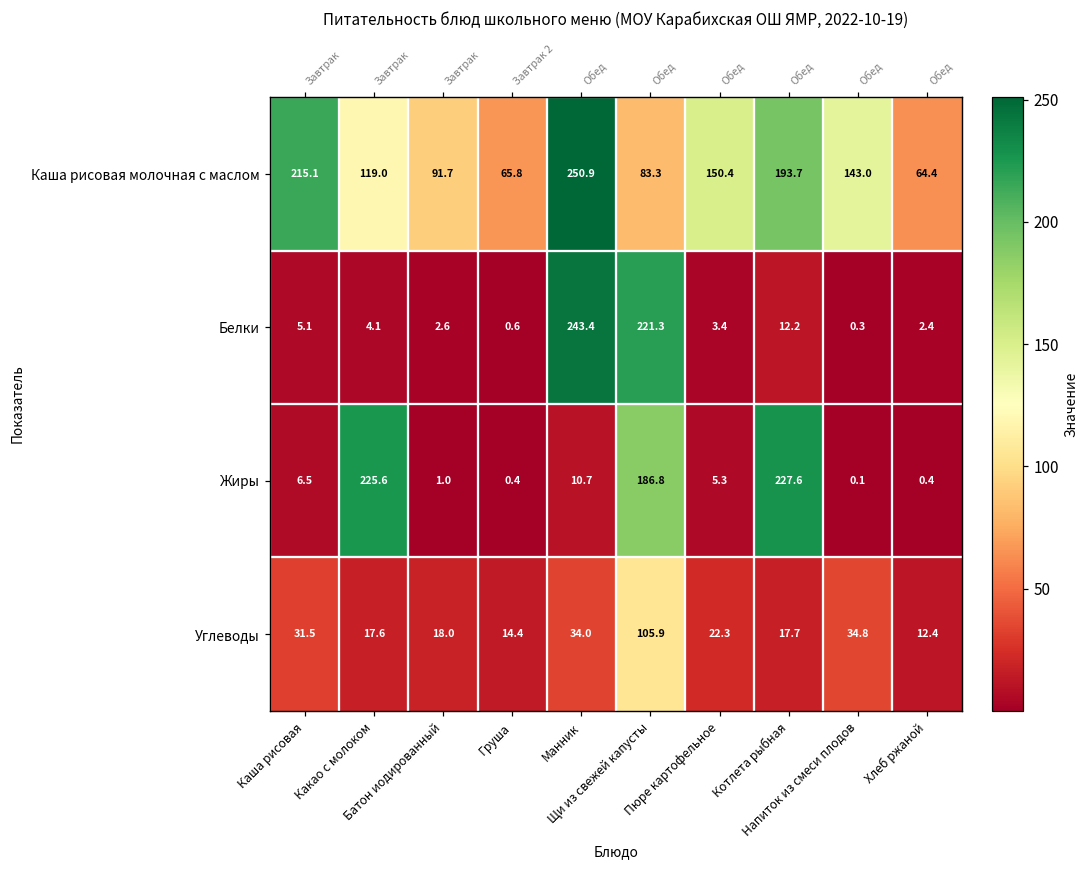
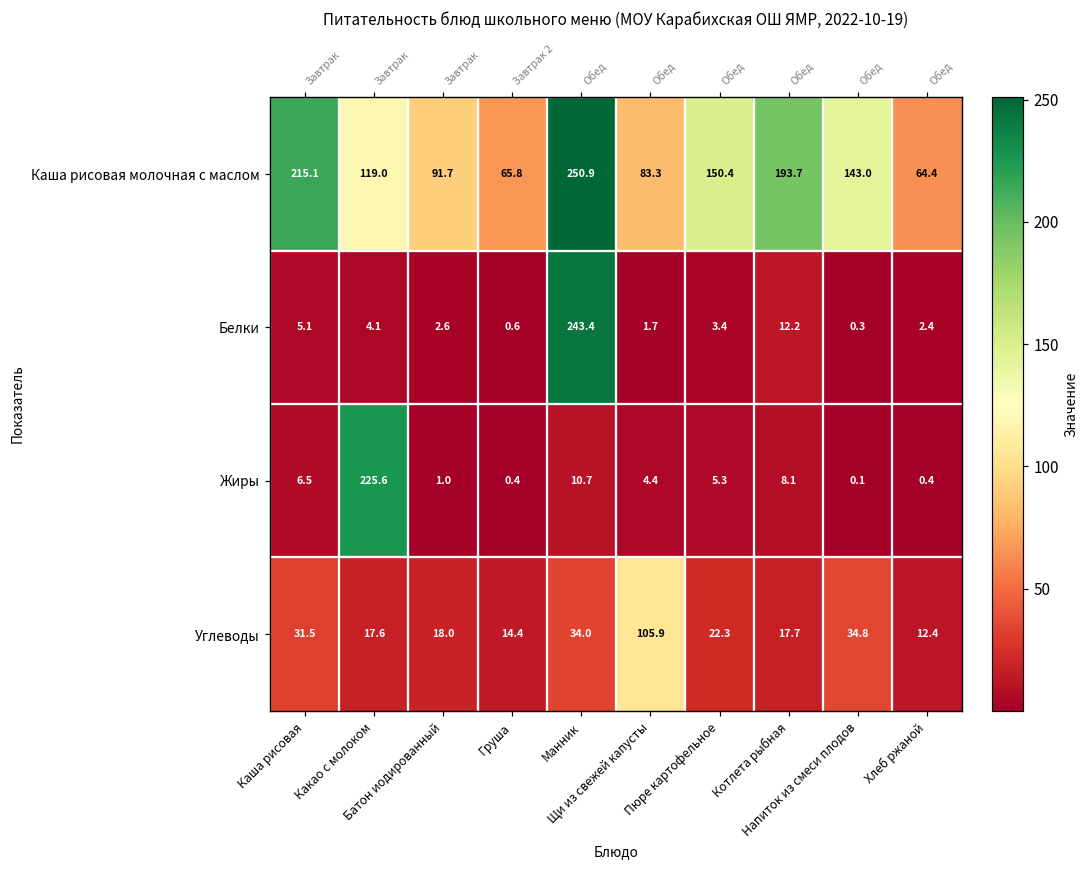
Белки, Щи из свежей капусты: 221.3 -> 1.7
Жиры, Щи из свежей капусты: 186.8 -> 4.4
Жиры, Котлета рыбная: 227.6 -> 8.1
